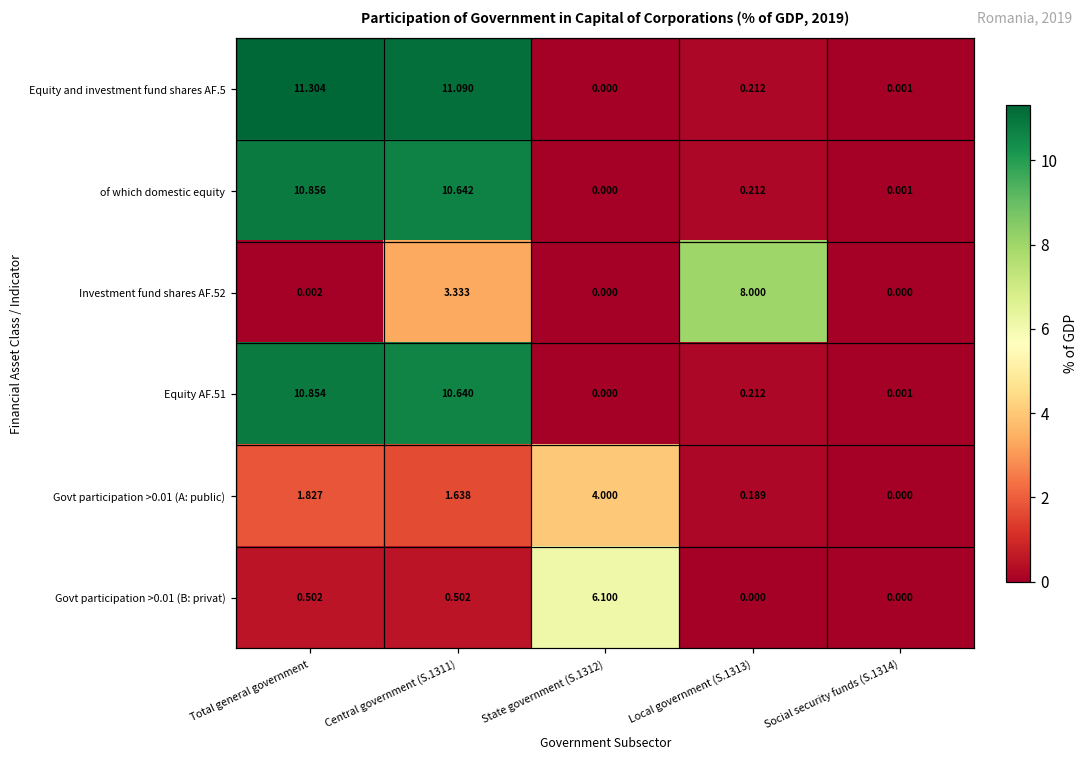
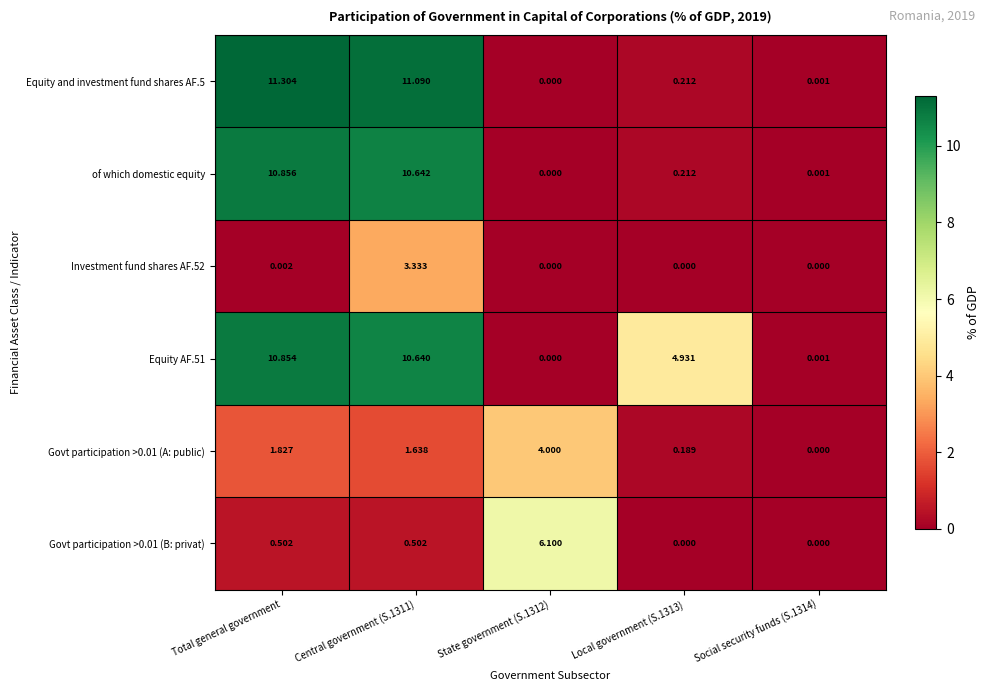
Investment fund shares AF.52, Local government (S.1313): 8.000 -> 0.000
Equity AF.51, Local government (S.1313): 0.212 -> 4.931
